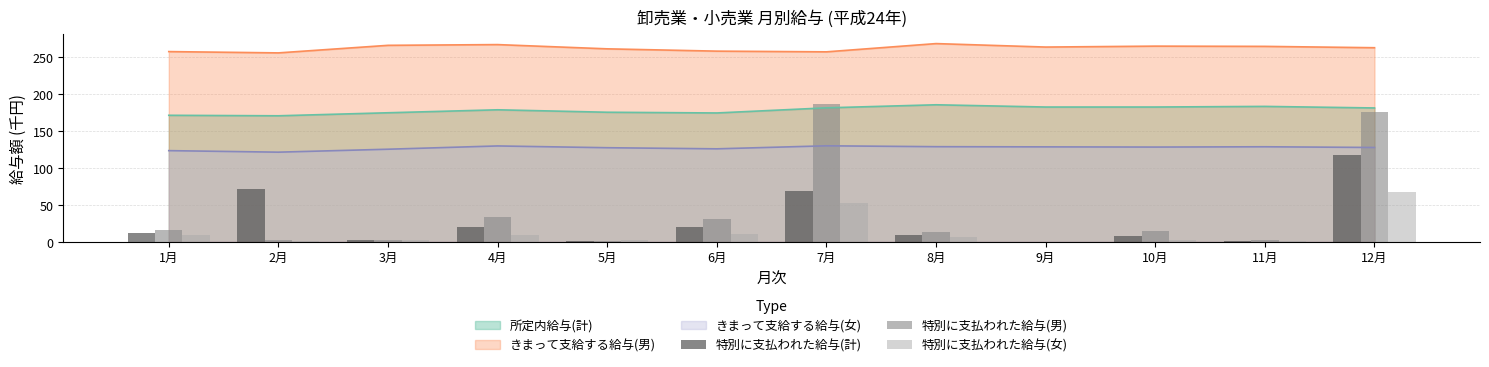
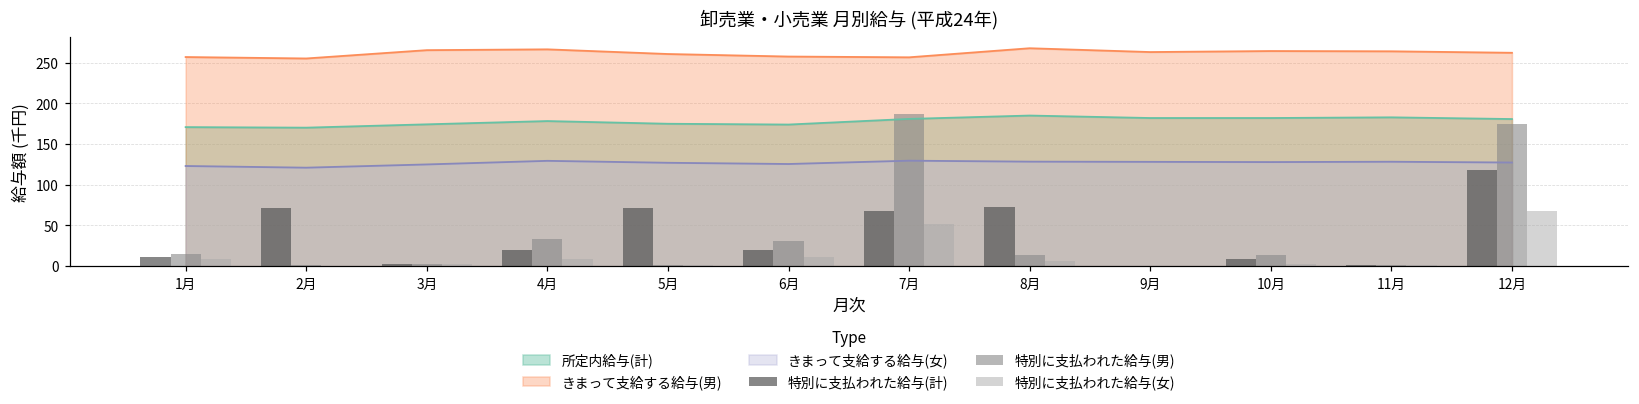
特別に支払われた給与(計), 5月: 0 -> 70
特別に支払われた給与(計), 8月: 10 -> 70
